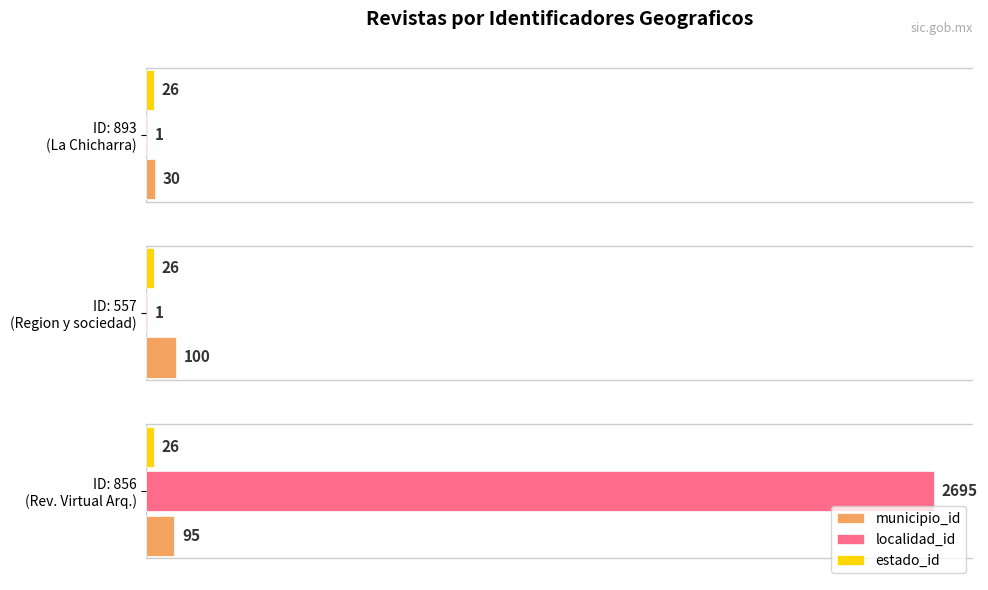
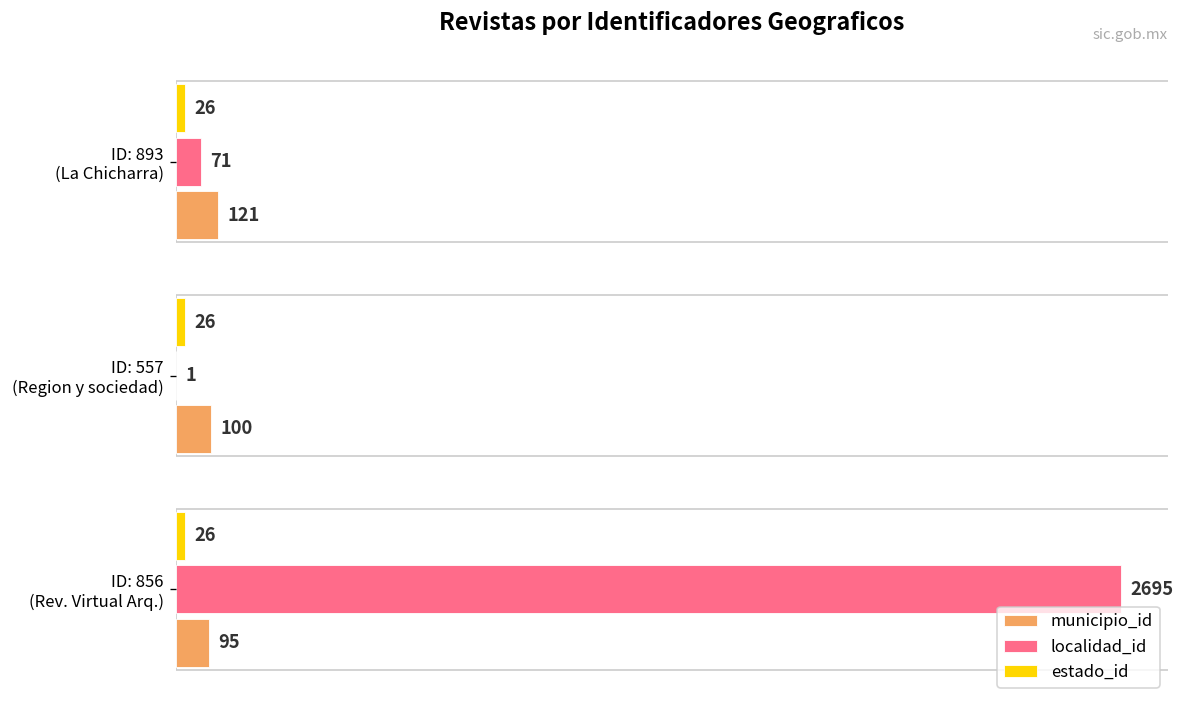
localidad_id, ID: 893 (La Chicharra): 1 -> 71
municipio_id, ID: 893 (La Chicharra): 30 -> 121
